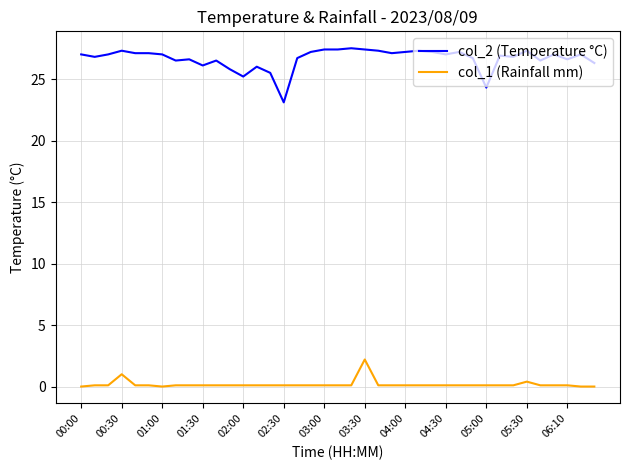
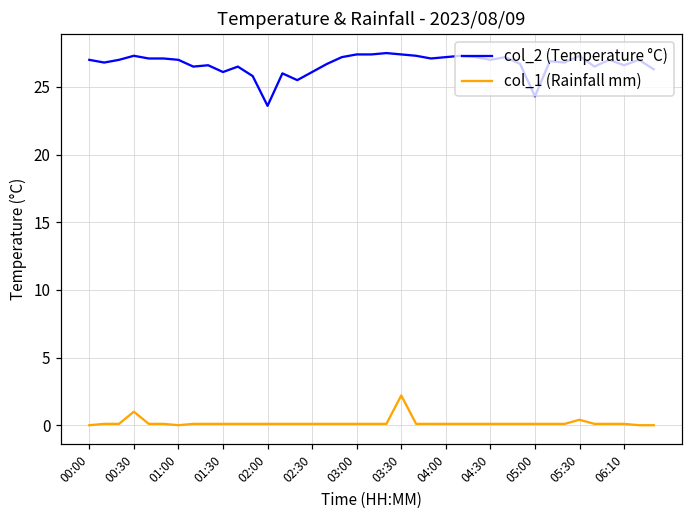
col_2 (Temperature °C), 02:00: 25.2 -> 23.6
col_2 (Temperature °C), 02:30: 23.1 -> 26.1
